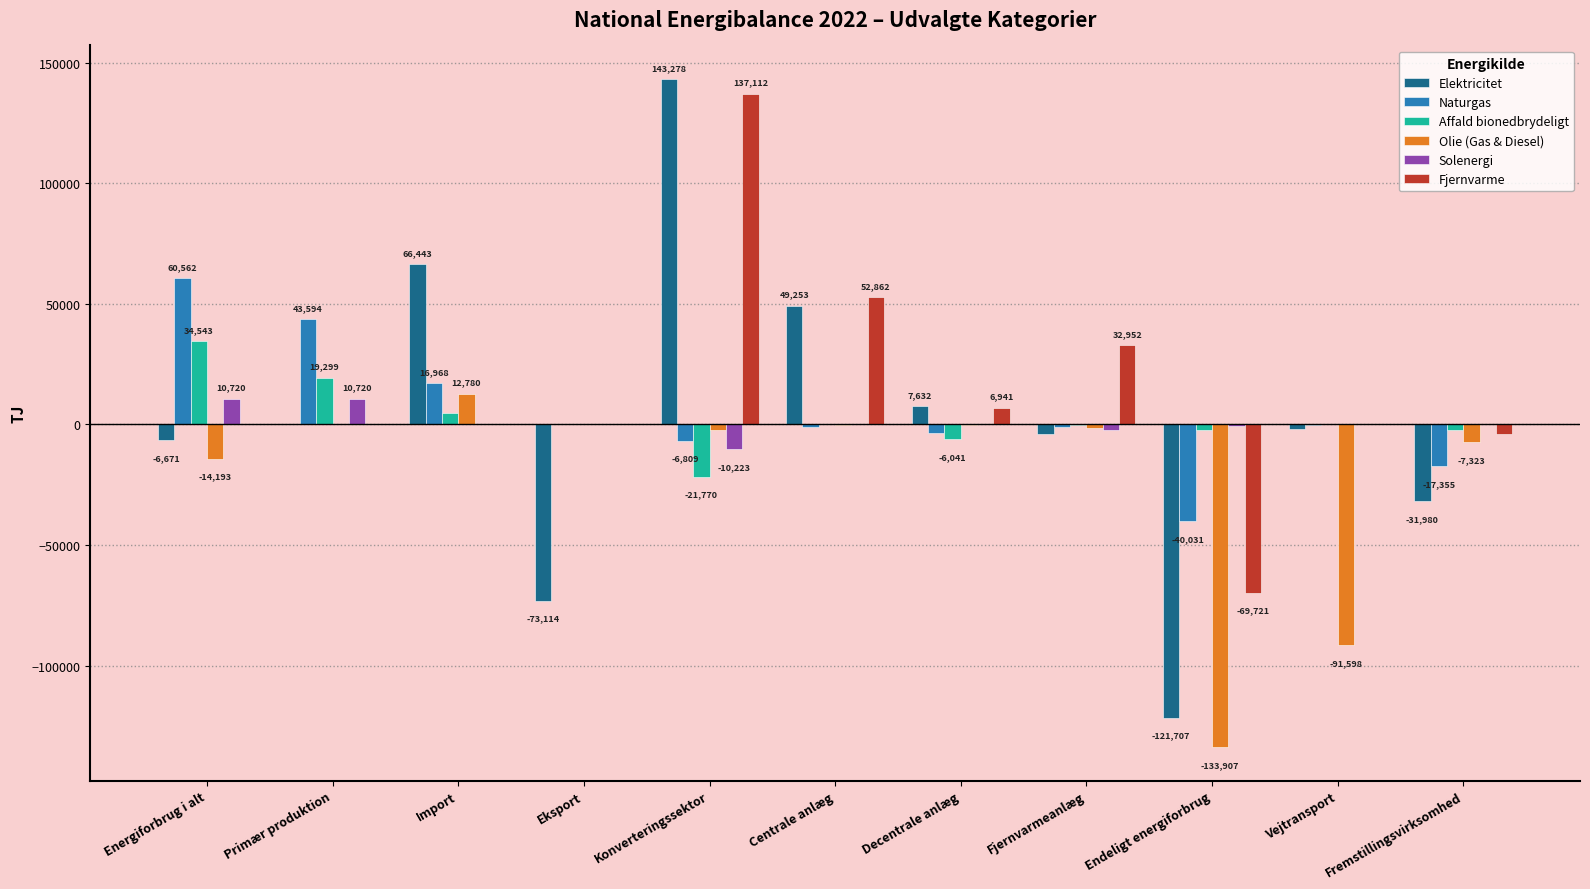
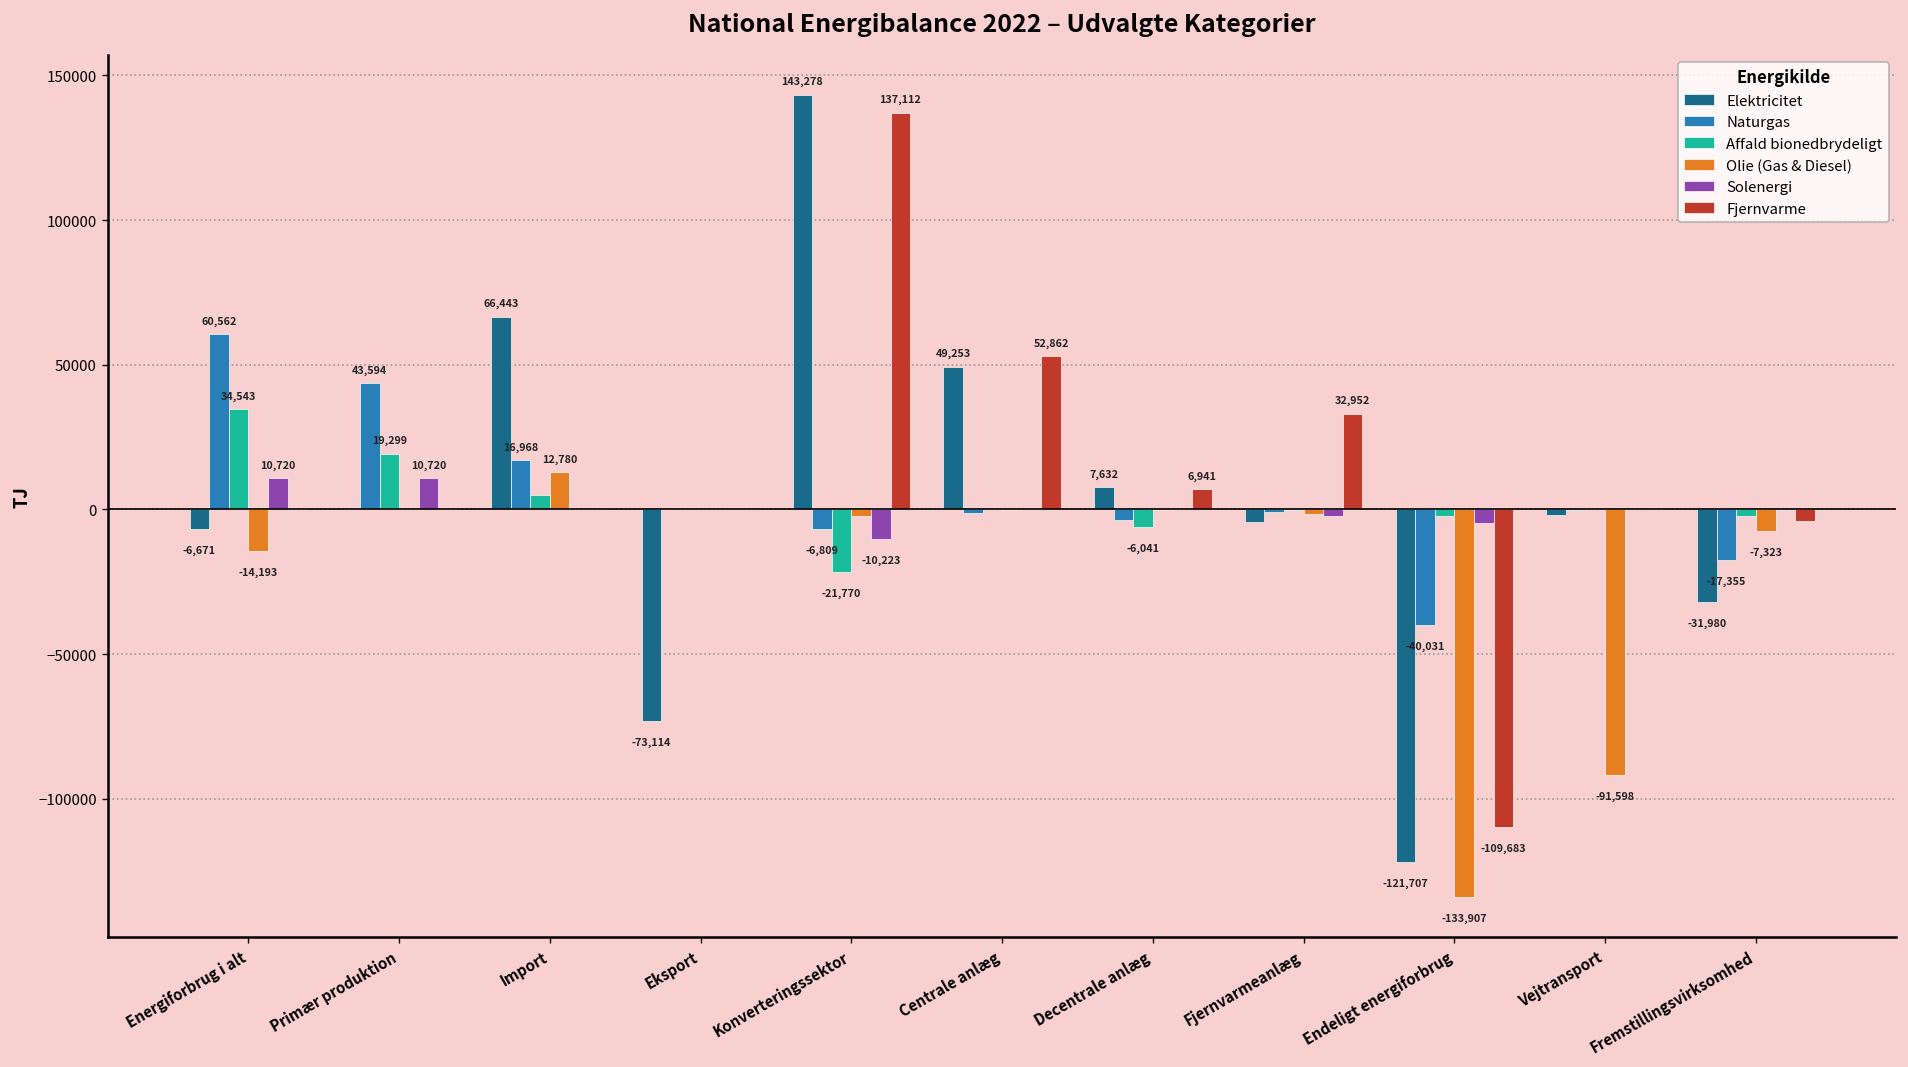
Solenergi, Endeligt energiforbrug: 0 -> -5000
Fjernvarme, Endeligt energiforbrug: -69,721 -> -109,683
